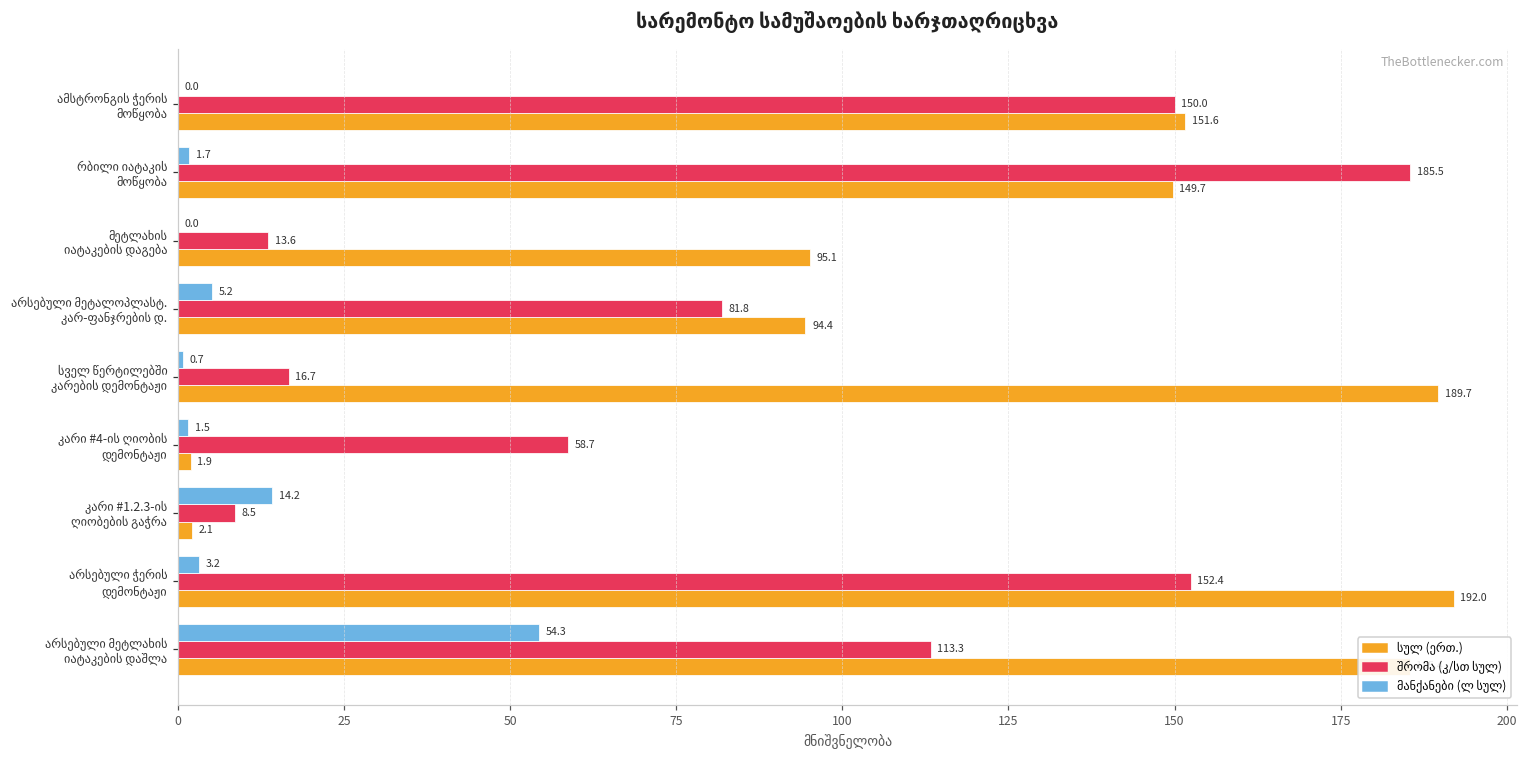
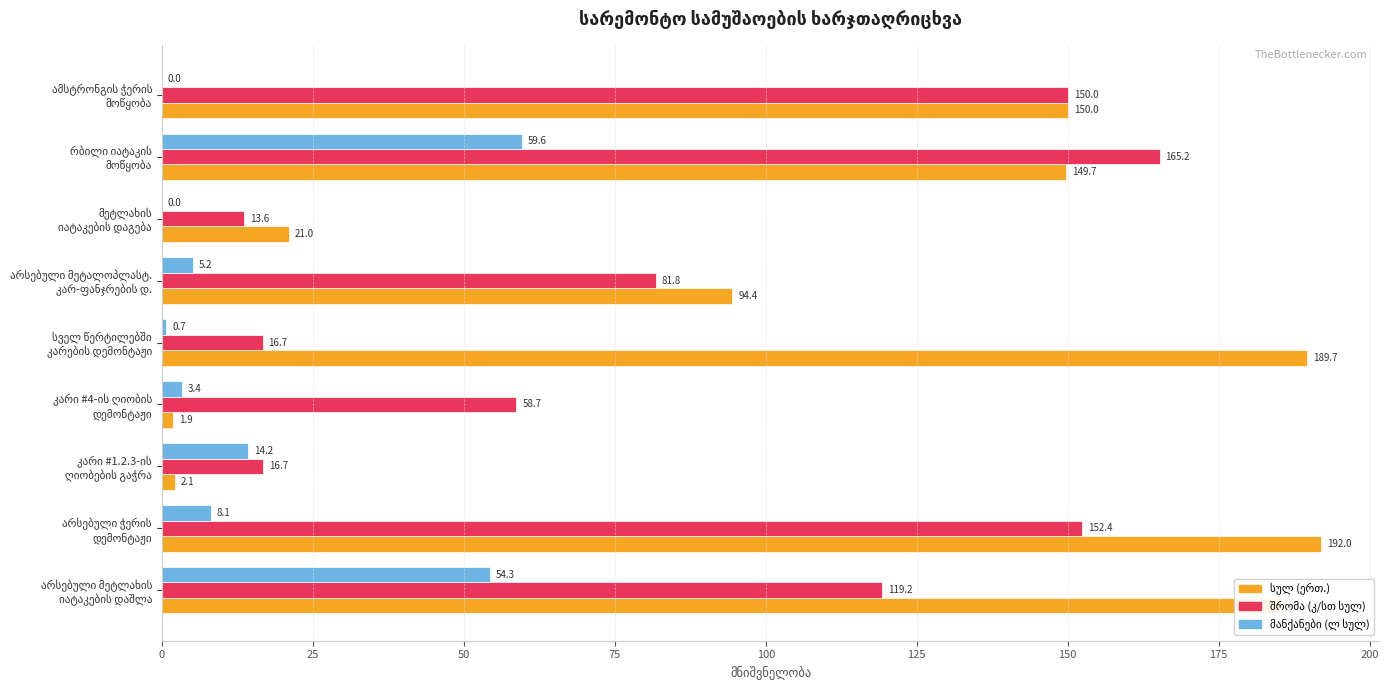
სულ (ერთ.), ამსტრონგის ჭერის მოწყობა: 151.6 -> 150.0
მანქანები (ლ სულ), რბილი იატაკის მოწყობა: 1.7 -> 59.6
შრომა (კ/სთ სულ), რბილი იატაკის მოწყობა: 185.5 -> 165.2
სულ (ერთ.), მეტლახის იატაკების დაგება: 95.1 -> 21.0
მანქანები (ლ სულ), კარი #4-ის ღიობის დემონტაჟი: 1.5 -> 3.4
შრომა (კ/სთ სულ), კარი #1.2.3-ის ღიობების გაჭრა: 8.5 -> 16.7
მანქანები (ლ სულ), არსებული ჭერის დემონტაჟი: 3.2 -> 8.1
შრომა (კ/სთ სულ), არსებული მეტლახის იატაკების დაშლა: 113.3 -> 119.2
